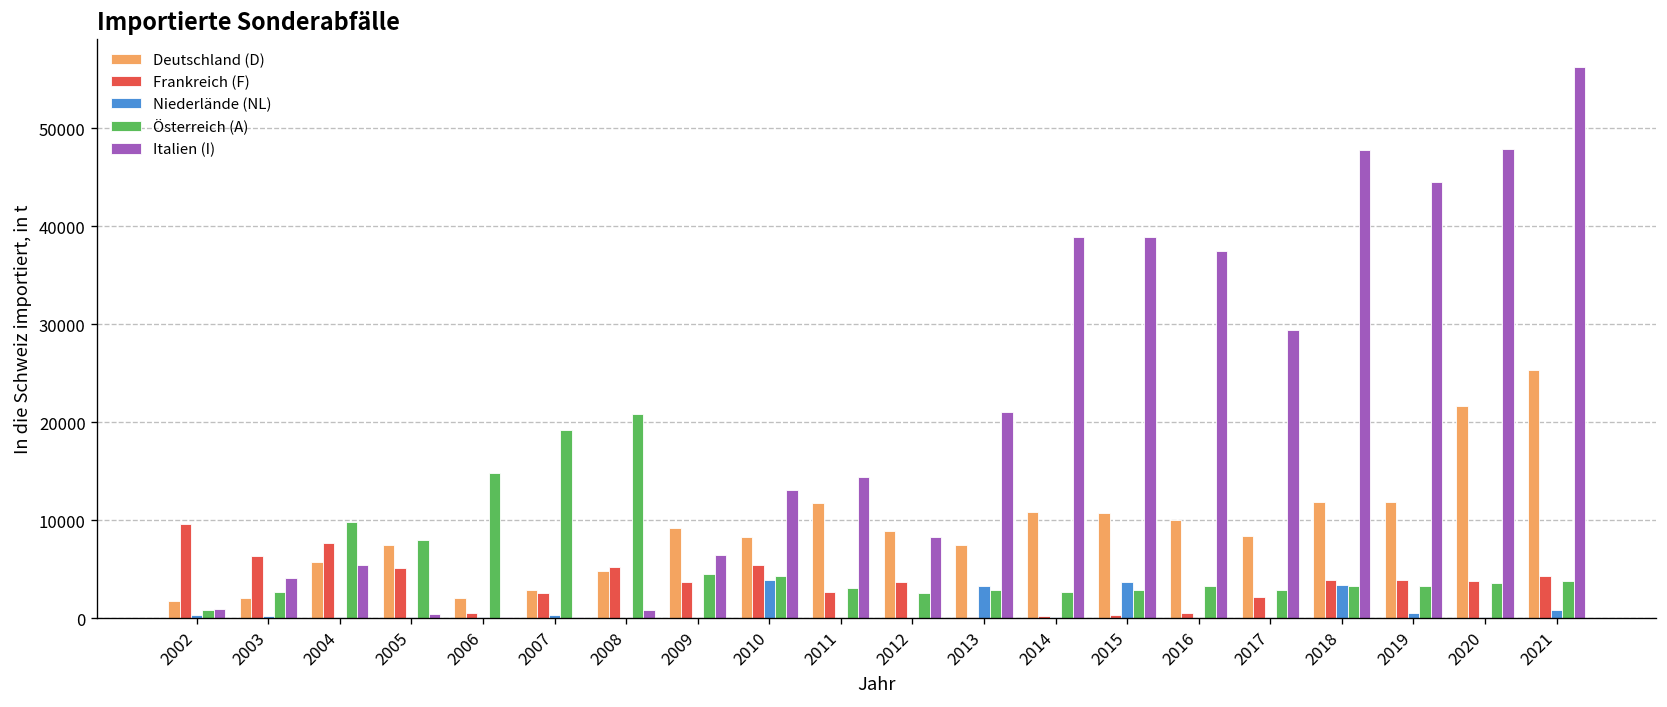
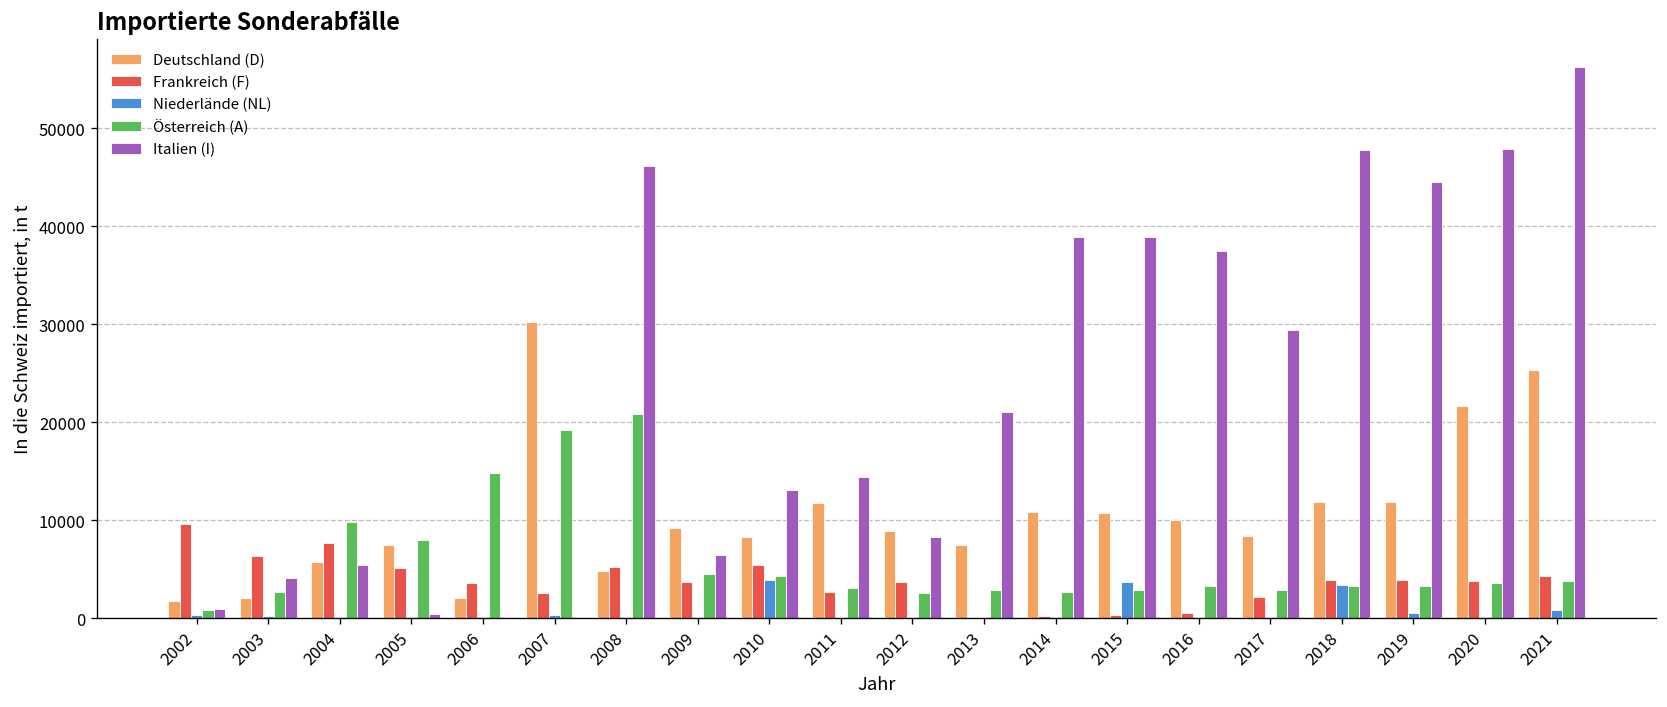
Frankreich (F), 2006: 1000 -> 4000
Deutschland (D), 2007: 3000 -> 30000
Italien (I), 2008: 1000 -> 46000
Niederlände (NL), 2013: 3000 -> 0
